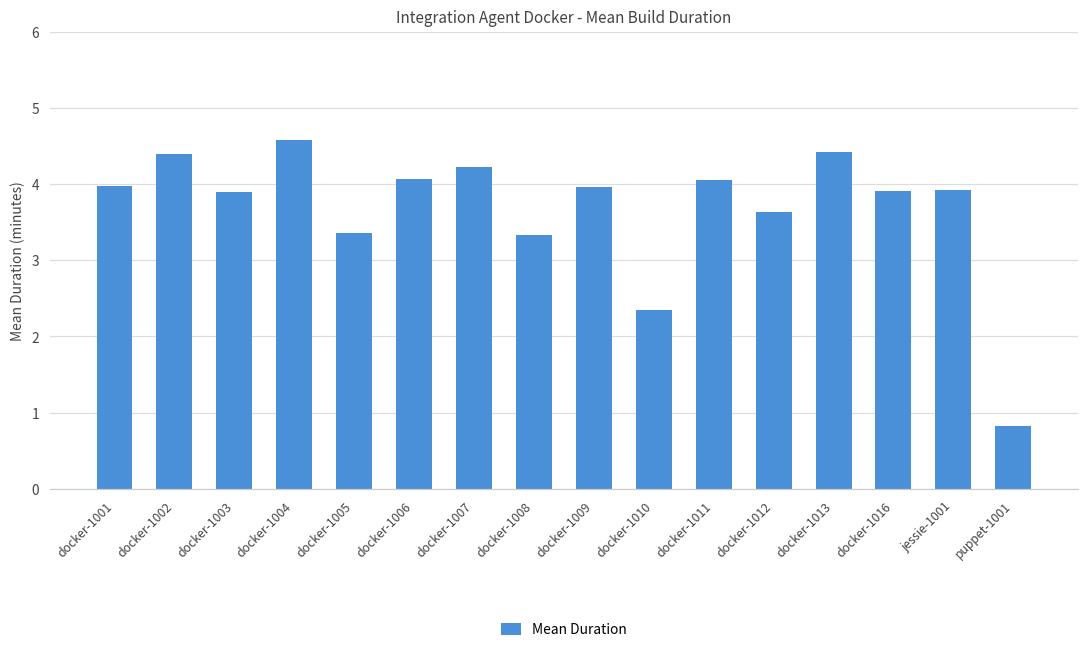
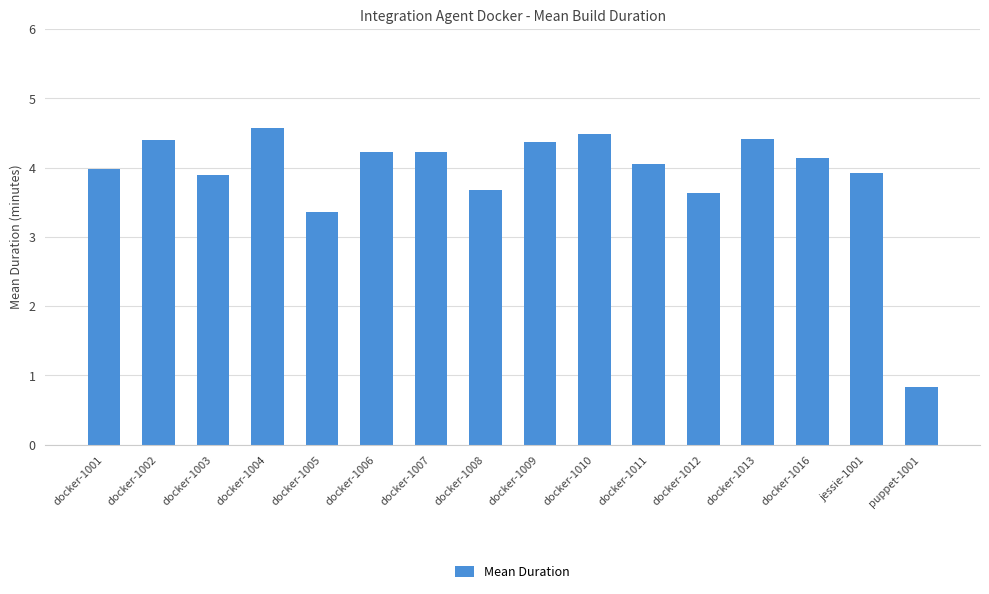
docker-1006: 4.1 -> 4.2
docker-1008: 3.3 -> 3.7
docker-1009: 4.0 -> 4.4
docker-1010: 2.3 -> 4.5
docker-1016: 3.9 -> 4.1
